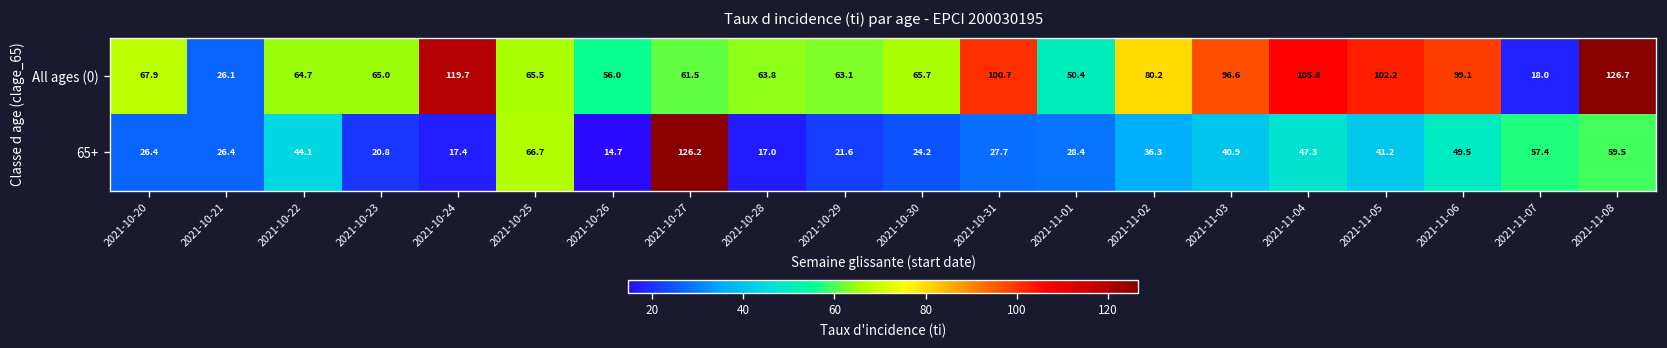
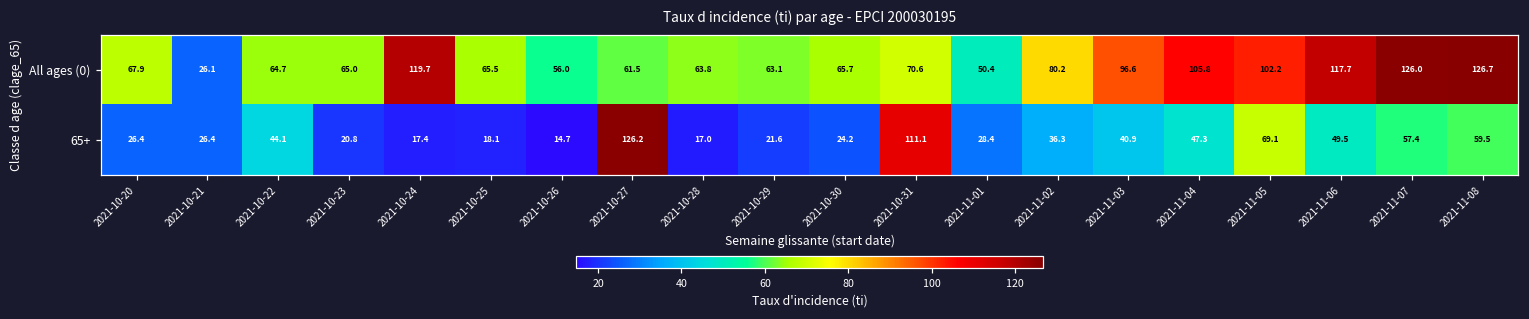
All ages (0), 2021-10-31: 100.7 -> 70.6
All ages (0), 2021-11-06: 99.1 -> 117.7
All ages (0), 2021-11-07: 18.0 -> 126.0
65+, 2021-10-25: 66.7 -> 18.1
65+, 2021-10-31: 27.7 -> 111.1
65+, 2021-11-05: 41.2 -> 69.1
